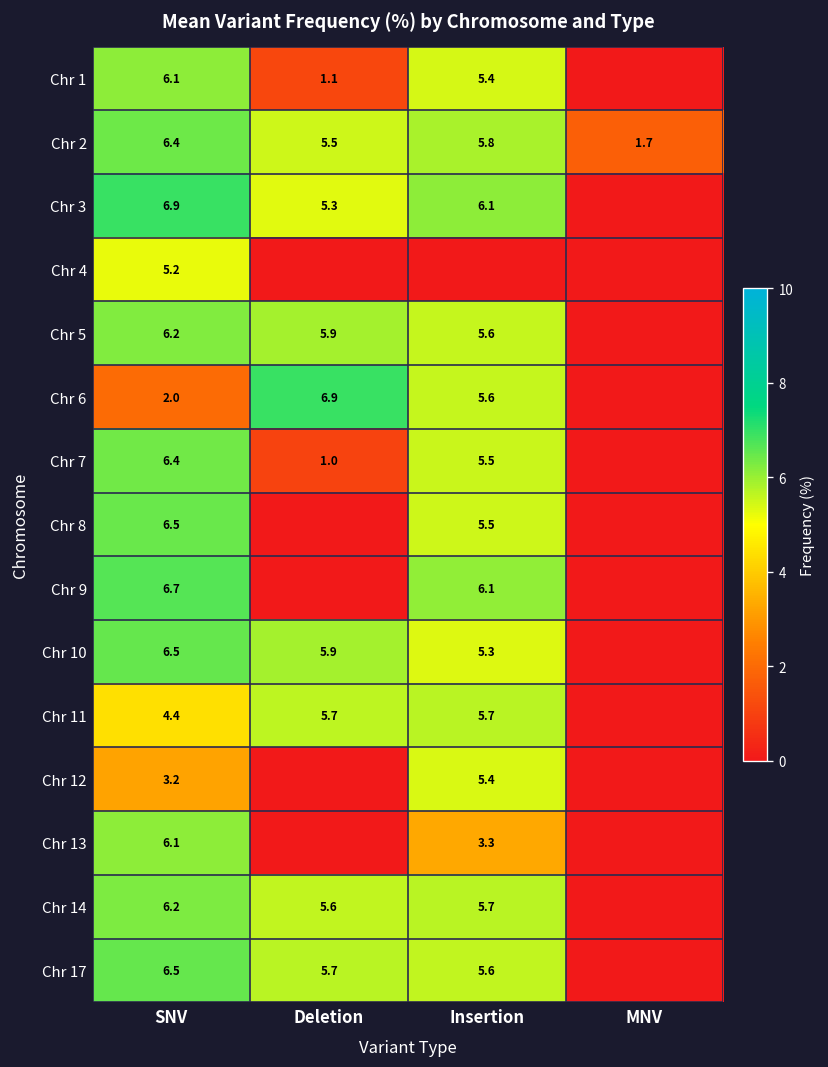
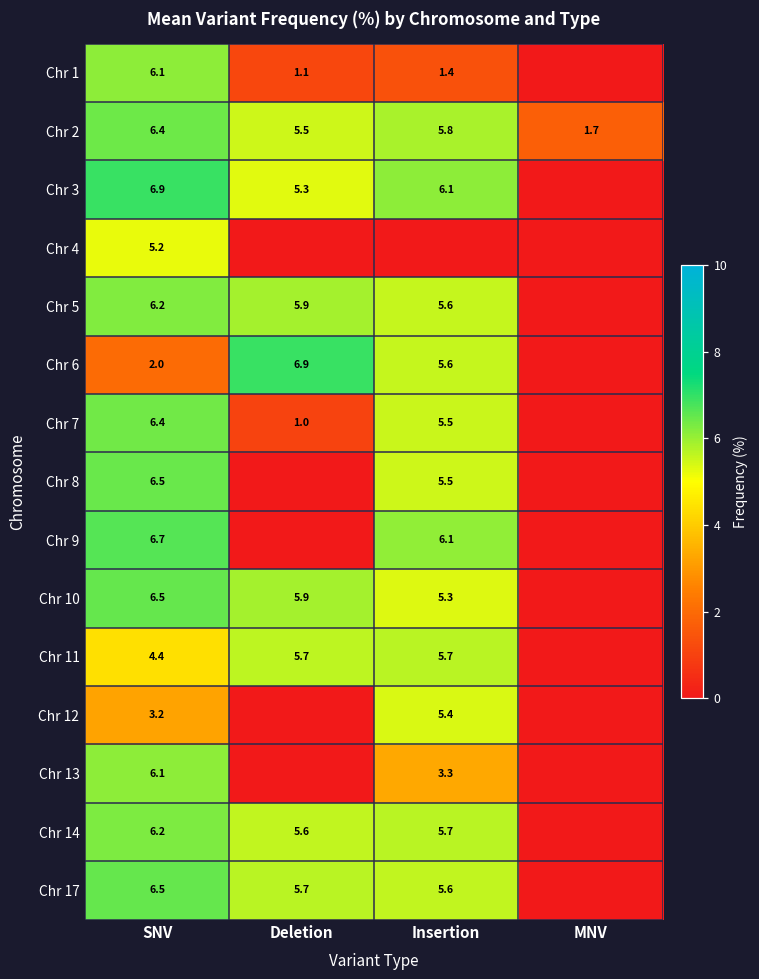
Chr 1, Insertion: 5.4 -> 1.4
